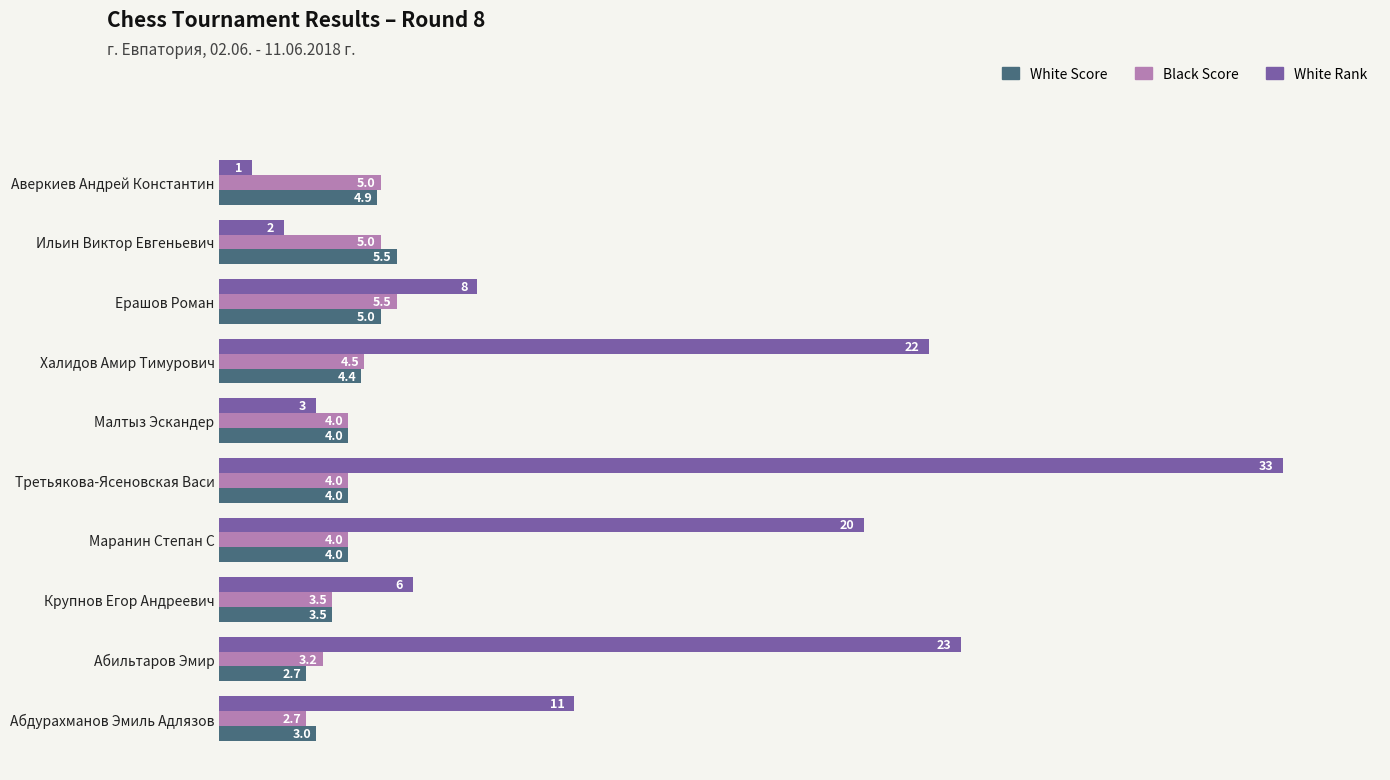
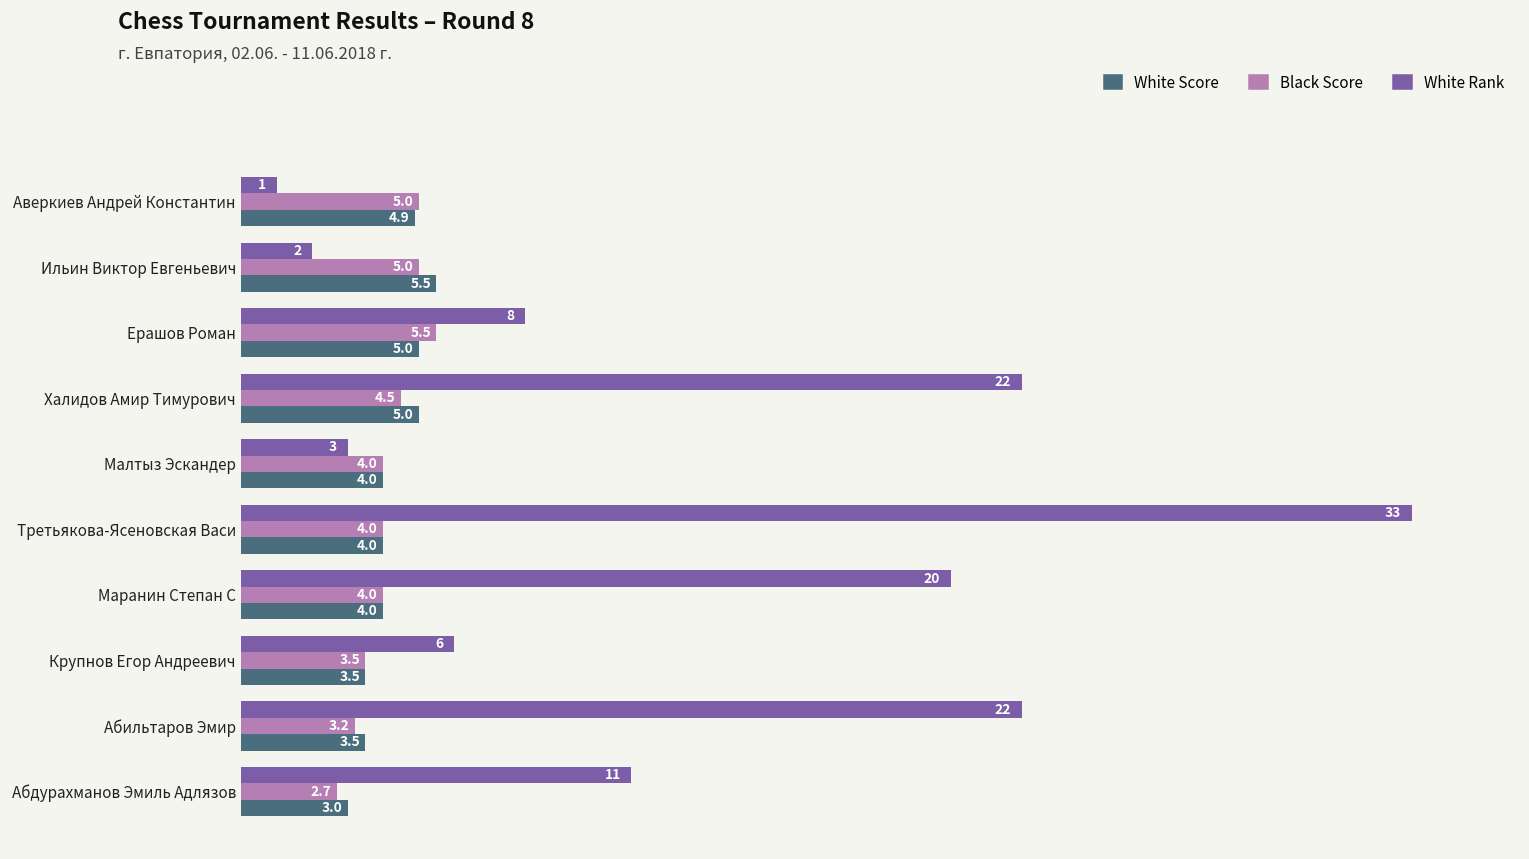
White Score, Халидов Амир Тимурович: 4.4 -> 5.0
White Rank, Абильтаров Эмир: 23 -> 22
White Score, Абильтаров Эмир: 2.7 -> 3.5
